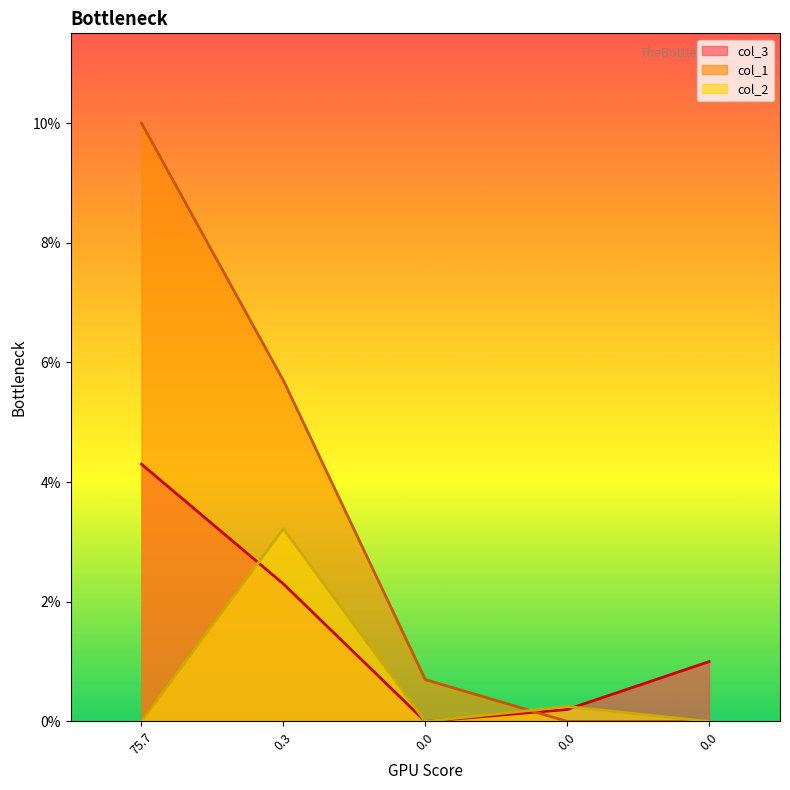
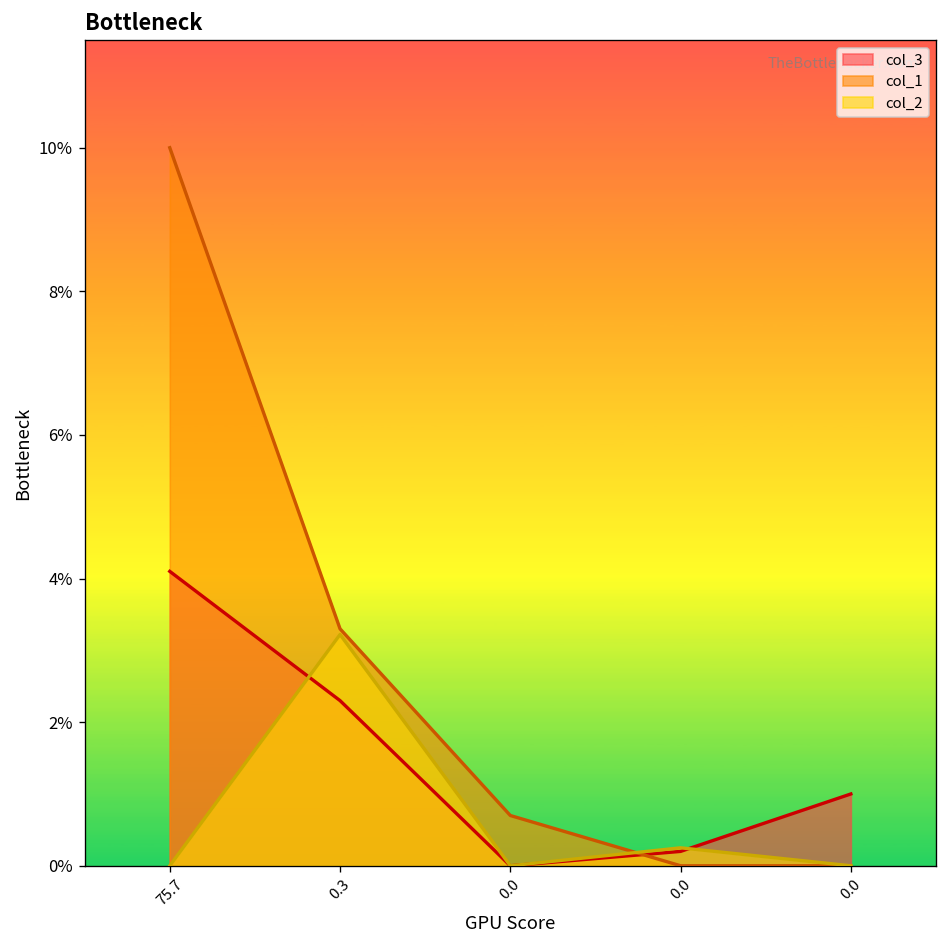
col_3, 75.7: 4.3% -> 4.1%
col_1, 0.3: 5.7% -> 3.3%
